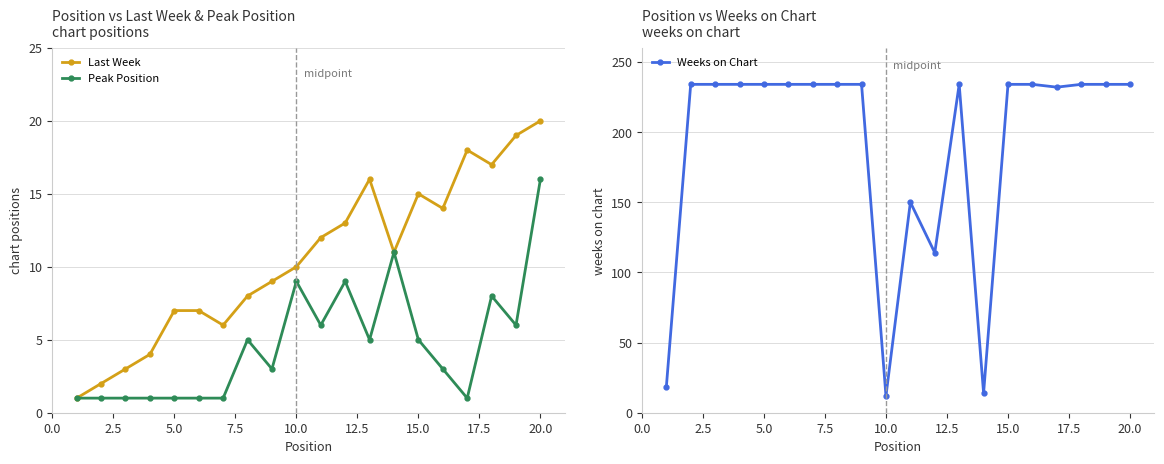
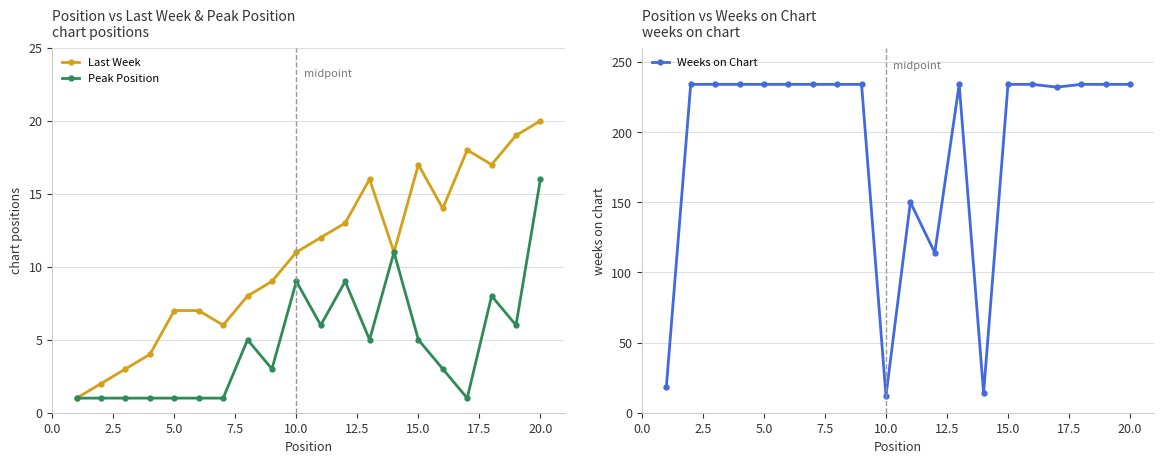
Position vs Last Week & Peak Position chart positions, Last Week, 10.0: 10 -> 11
Position vs Last Week & Peak Position chart positions, Last Week, 15.0: 15 -> 17
